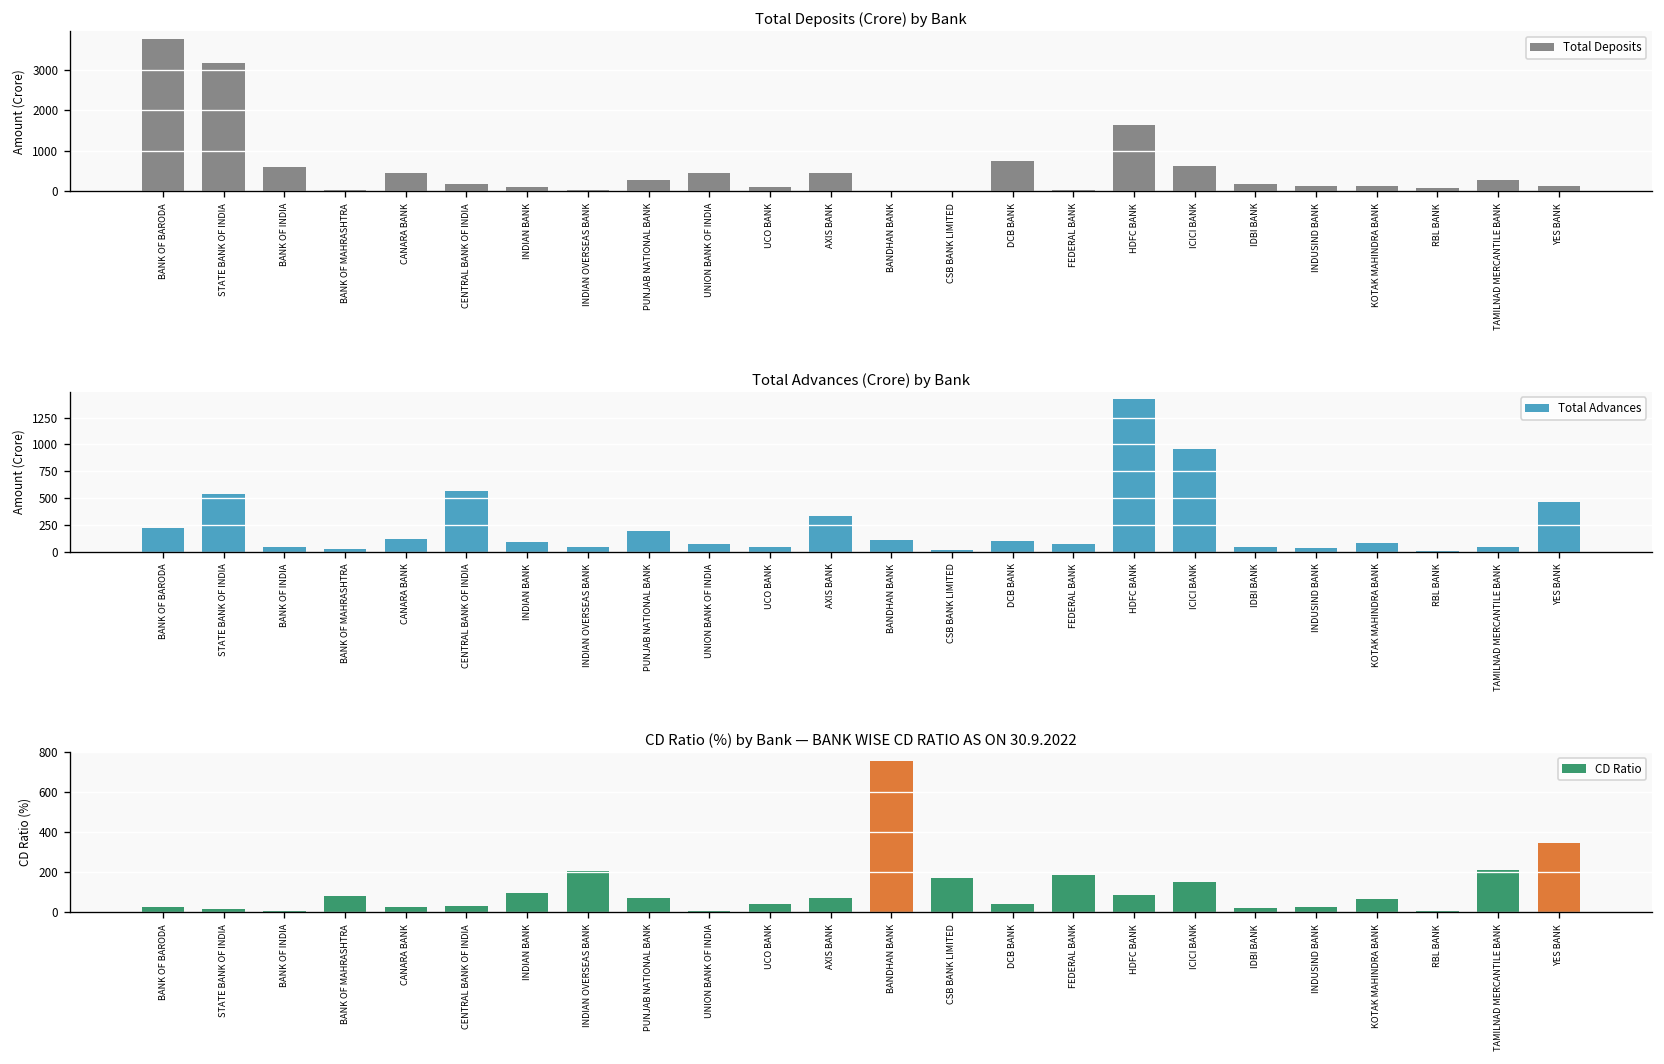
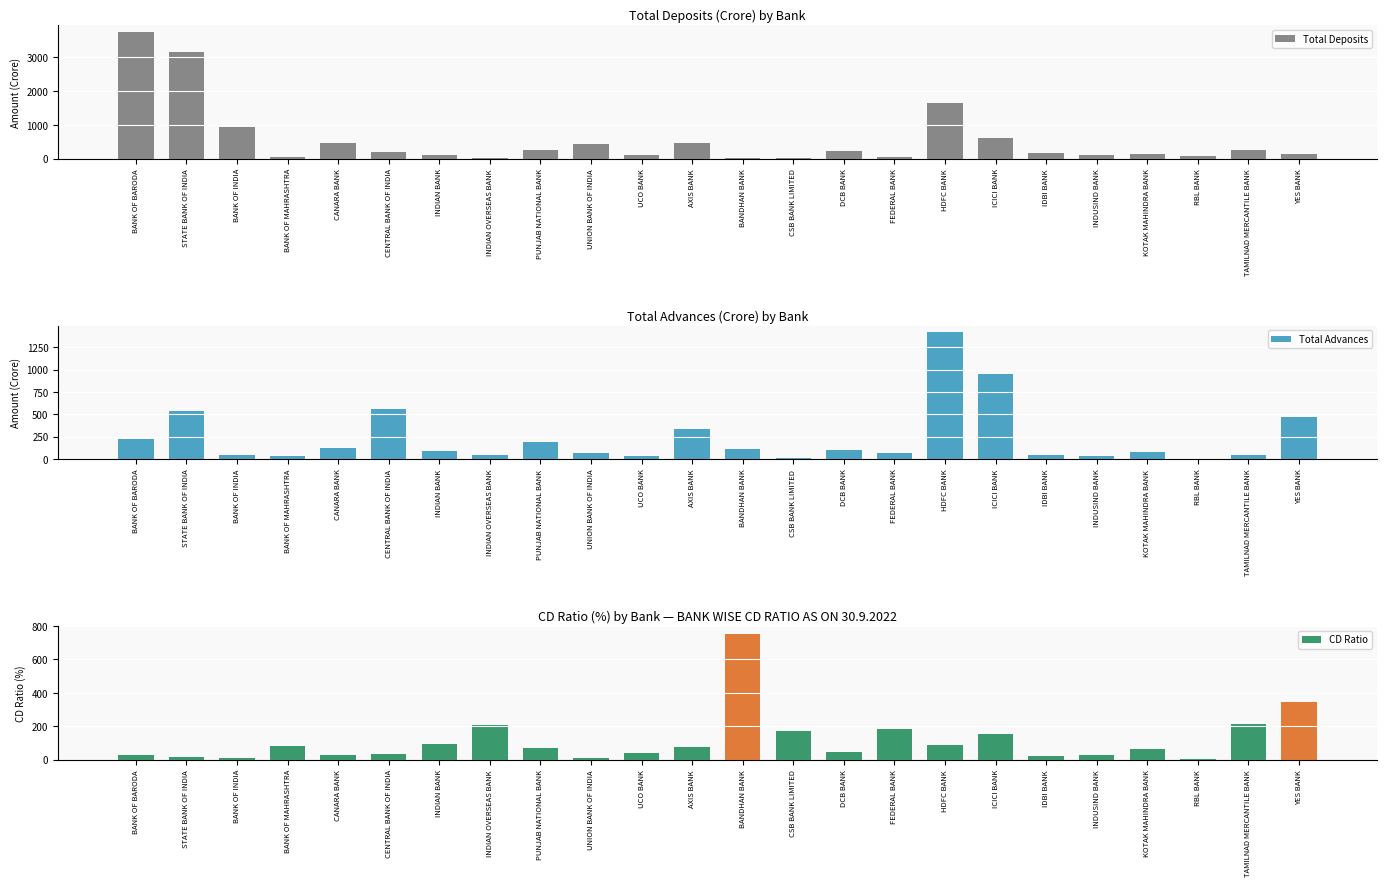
Total Deposits (Crore) by Bank, BANK OF INDIA: 600 -> 900
Total Deposits (Crore) by Bank, DCB BANK: 700 -> 200
